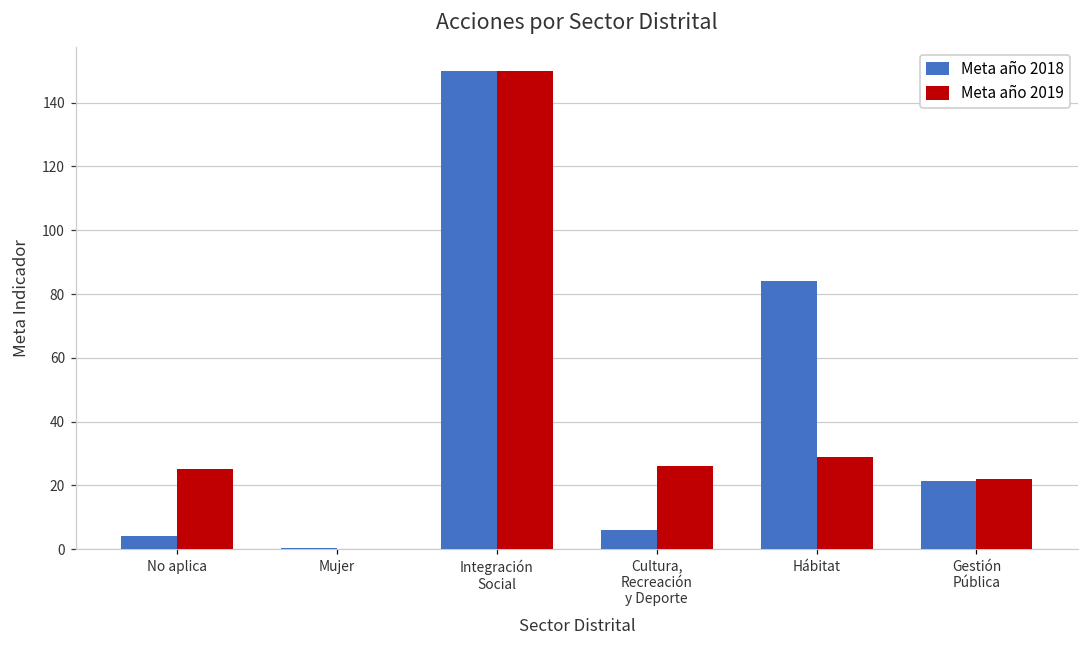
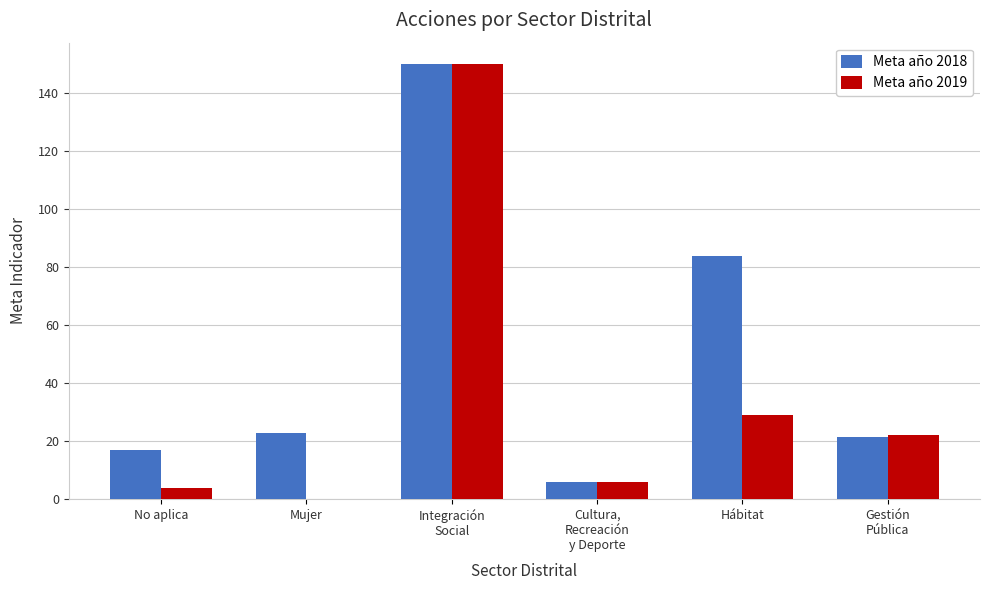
Meta año 2018, No aplica: 4 -> 17
Meta año 2019, No aplica: 25 -> 4
Meta año 2018, Mujer: 0 -> 23
Meta año 2019, Cultura, Recreación y Deporte: 26 -> 6
